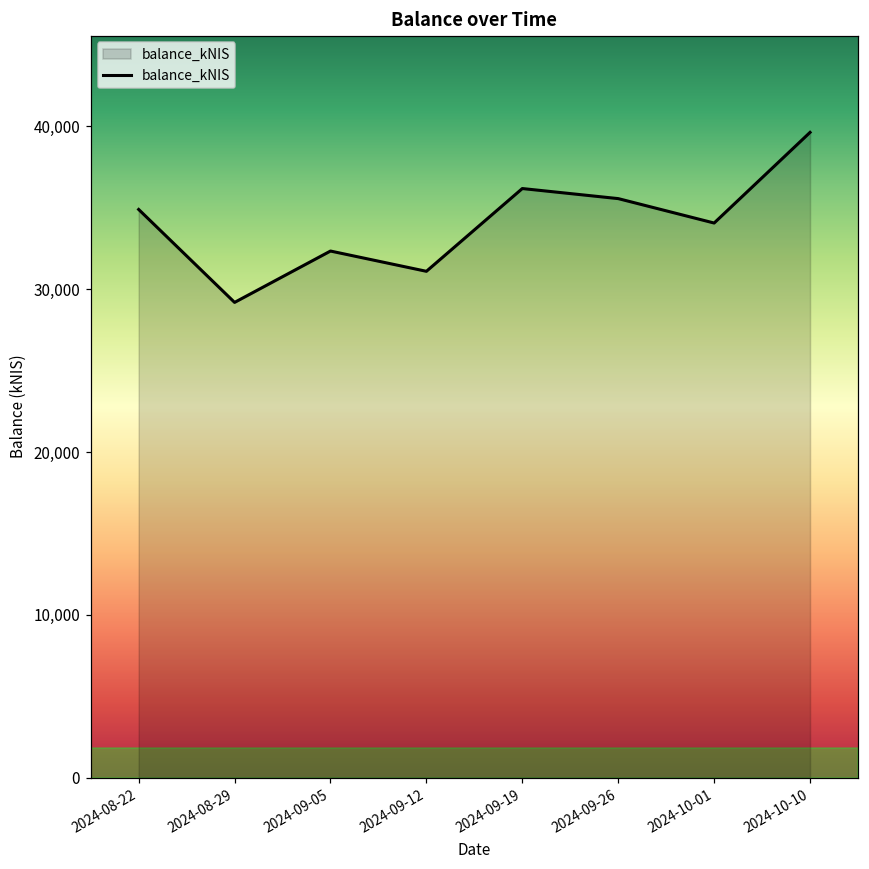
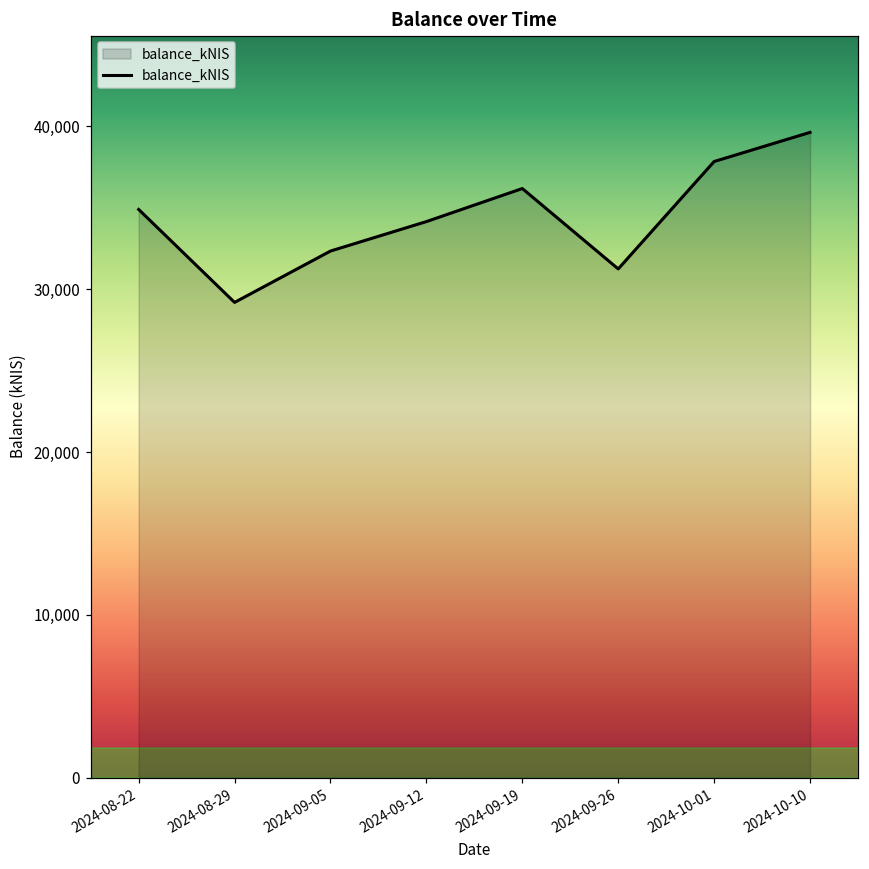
2024-09-12: 31,100 -> 34,200
2024-09-26: 35,600 -> 31,200
2024-10-01: 34,100 -> 37,800
